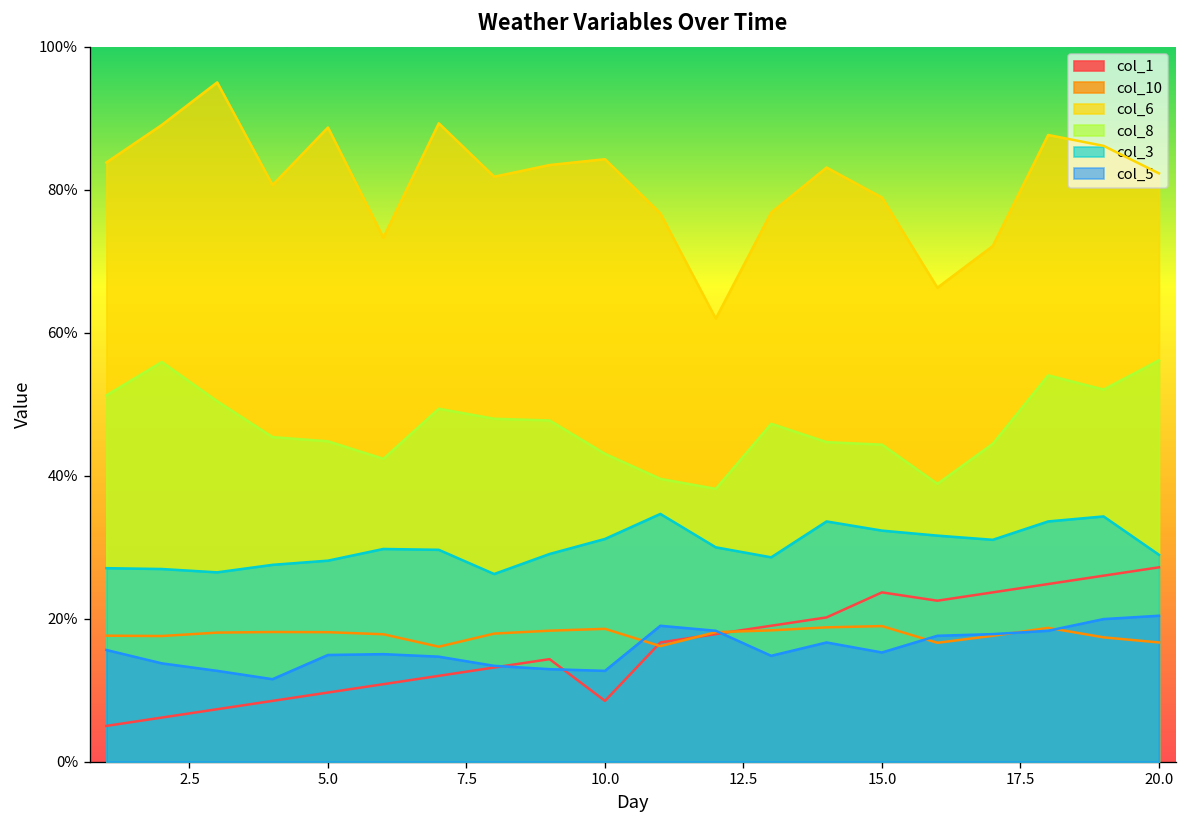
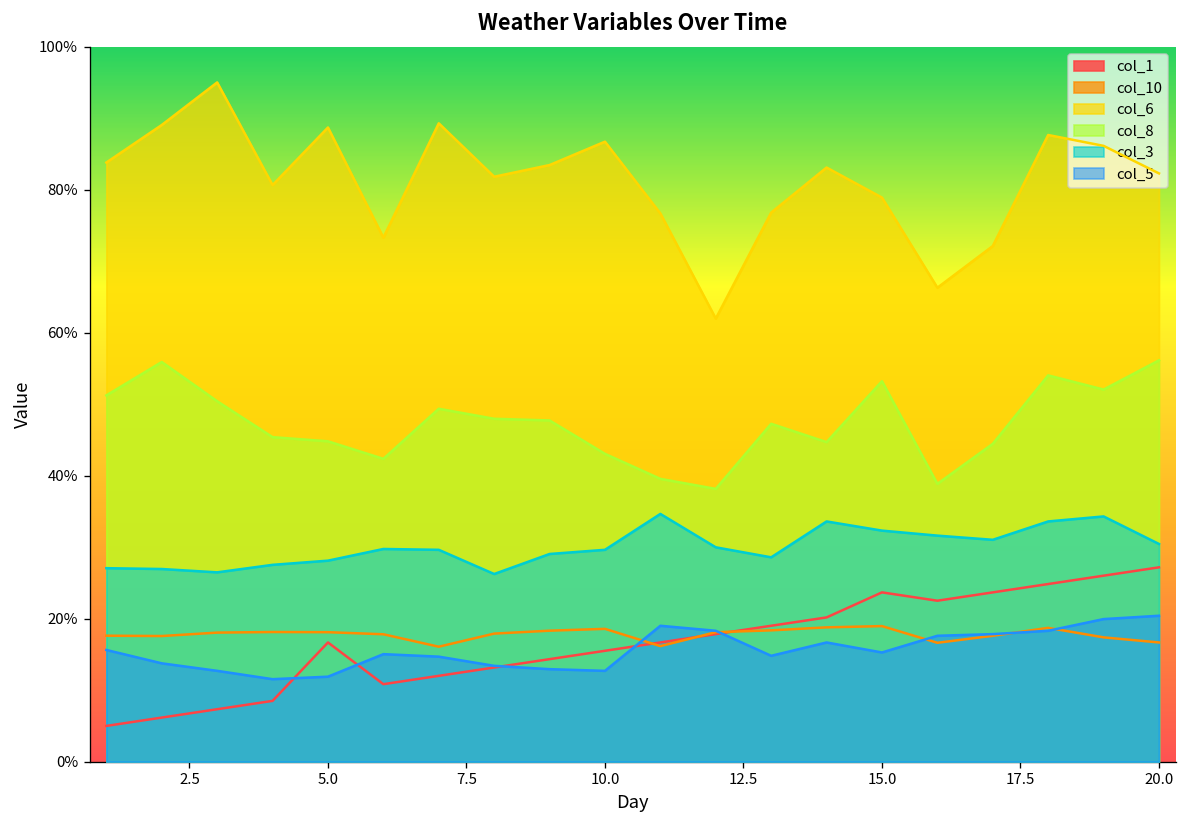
col_1, 5.0: 10% -> 17%
col_5, 5.0: 15% -> 12%
col_1, 10.0: 9% -> 16%
col_6, 10.0: 84% -> 87%
col_3, 10.0: 31% -> 30%
col_8, 15.0: 44% -> 53%
col_3, 20.0: 29% -> 30%
